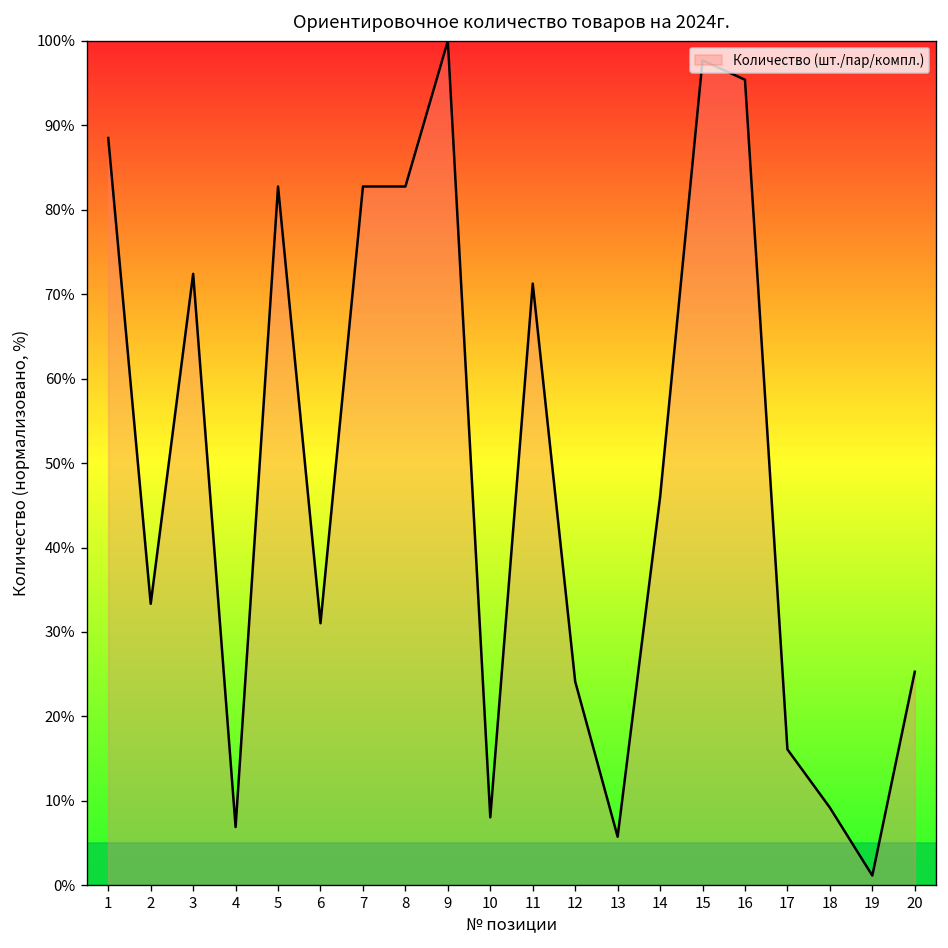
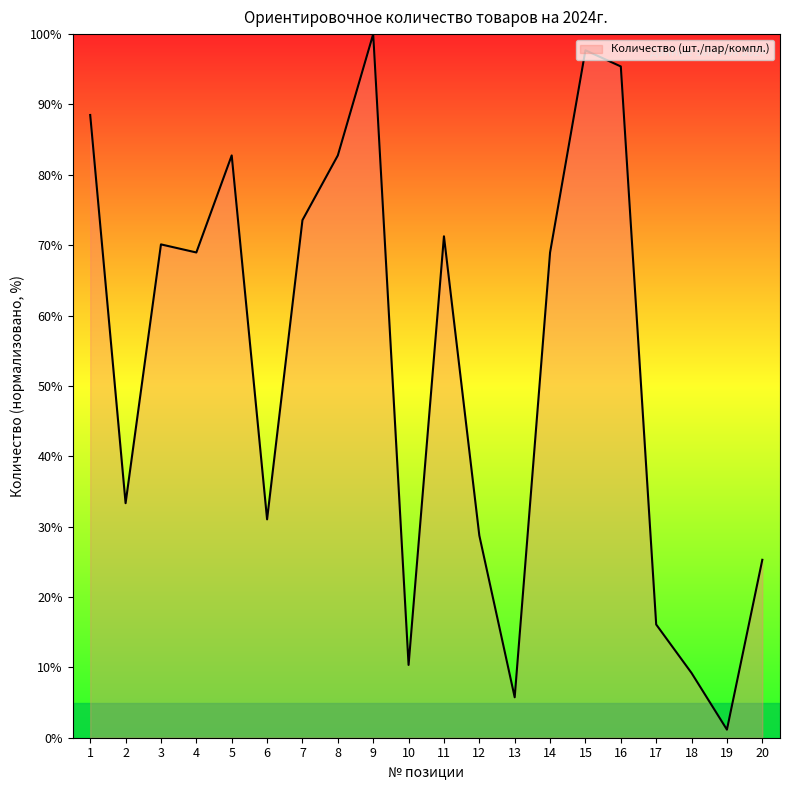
3: 72% -> 70%
4: 7% -> 69%
7: 83% -> 74%
10: 8% -> 10%
12: 24% -> 29%
14: 46% -> 69%
